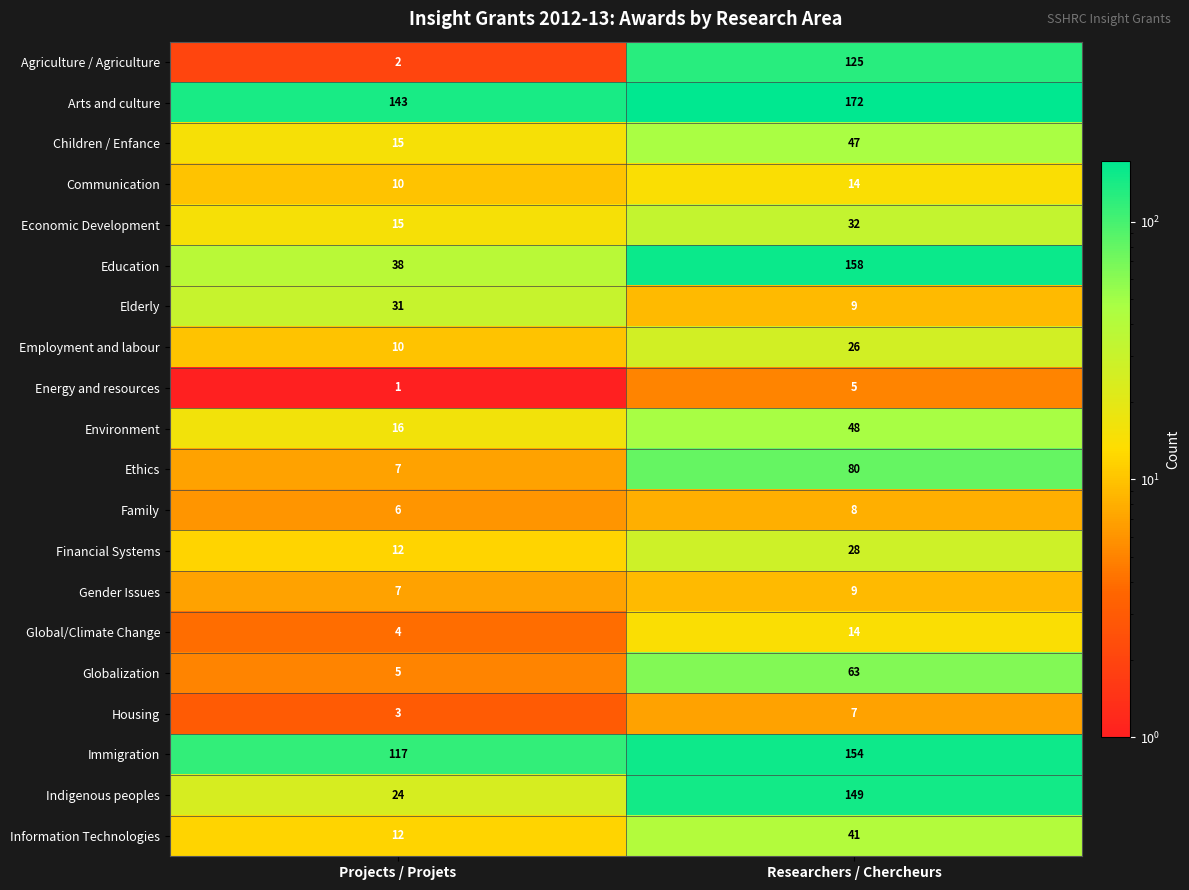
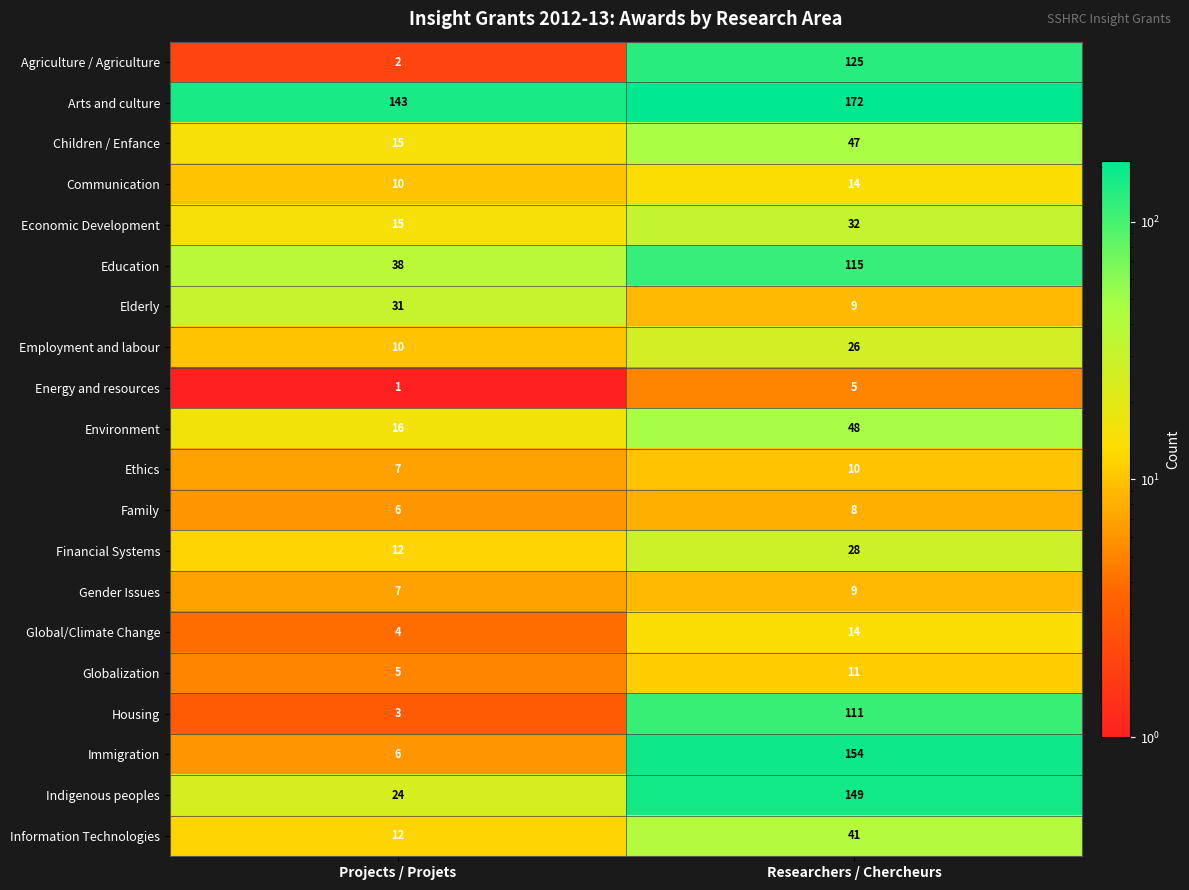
Education, Researchers / Chercheurs: 158 -> 115
Ethics, Researchers / Chercheurs: 80 -> 10
Globalization, Researchers / Chercheurs: 63 -> 11
Housing, Researchers / Chercheurs: 7 -> 111
Immigration, Projects / Projets: 117 -> 6
